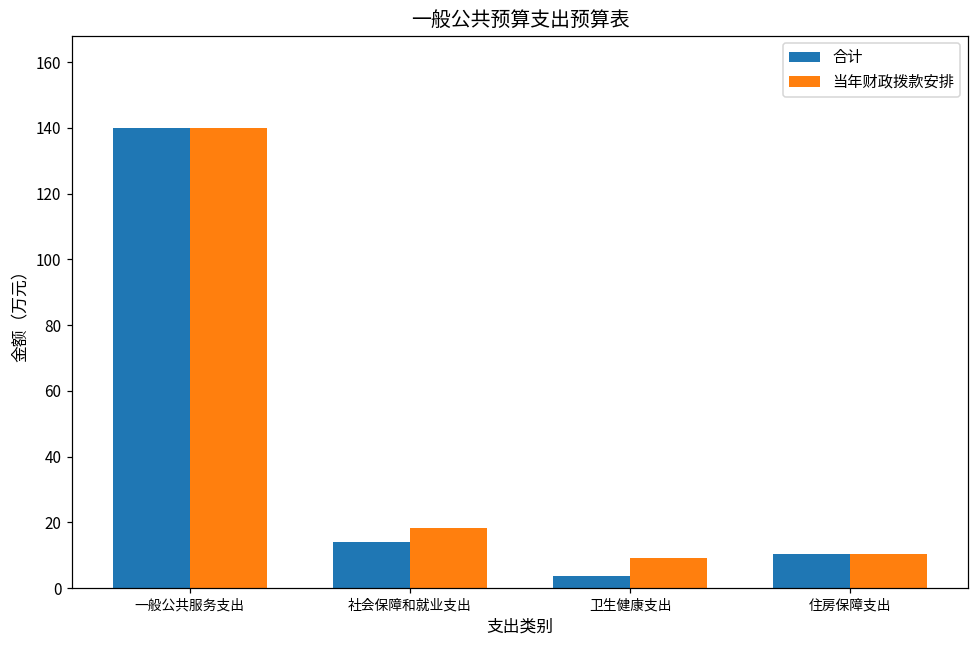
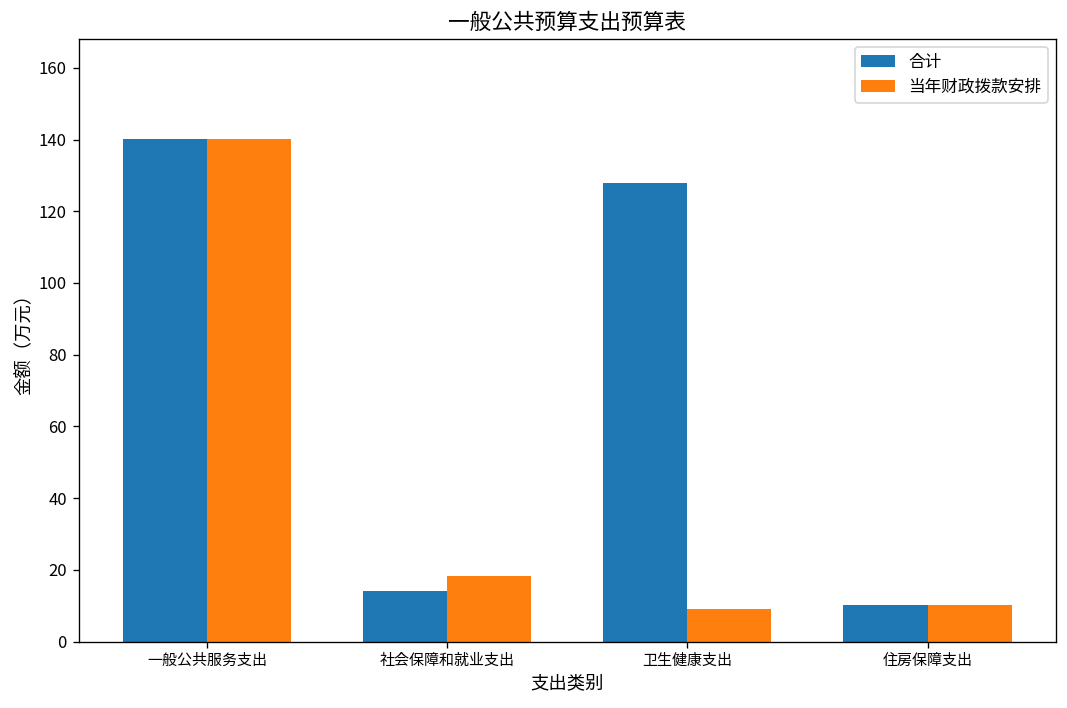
合计, 卫生健康支出: 4 -> 128
